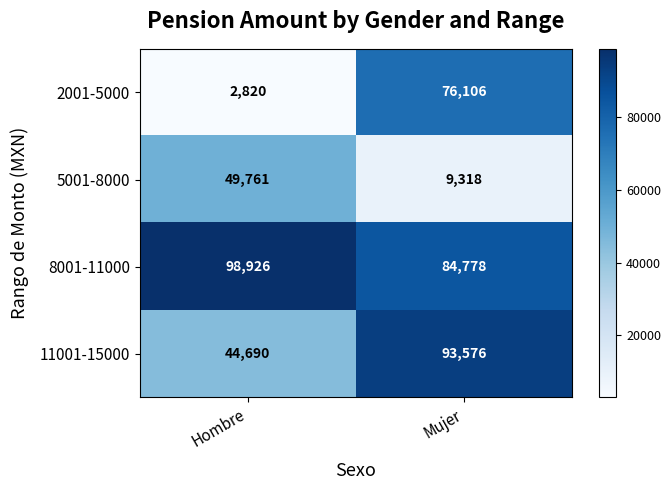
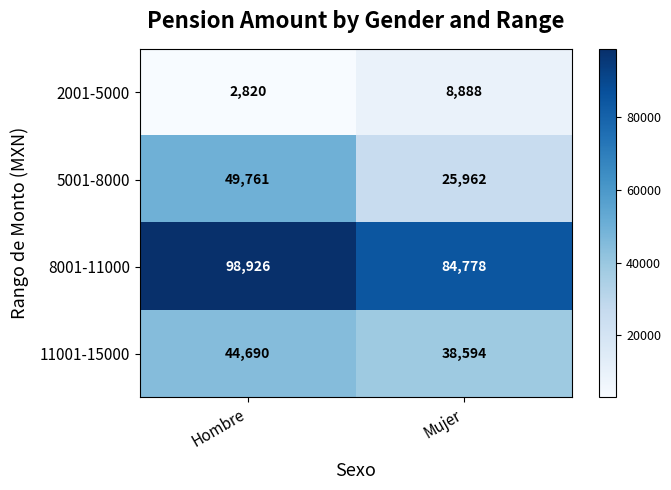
2001-5000, Mujer: 76,106 -> 8,888
5001-8000, Mujer: 9,318 -> 25,962
11001-15000, Mujer: 93,576 -> 38,594
